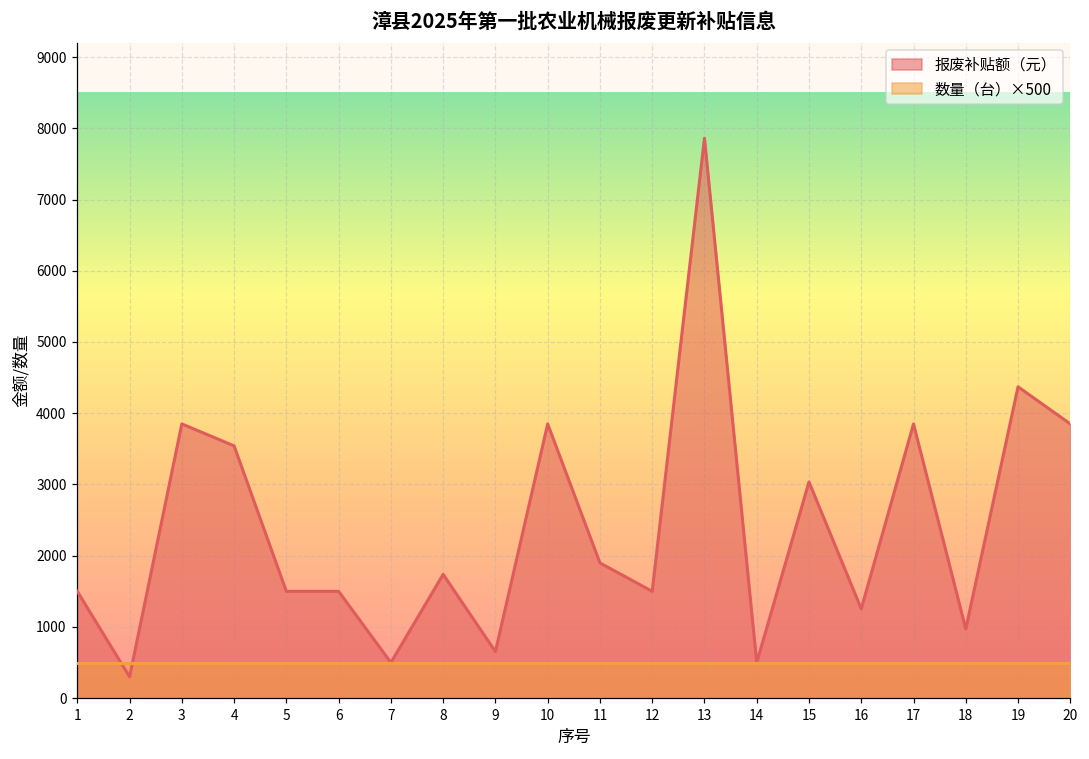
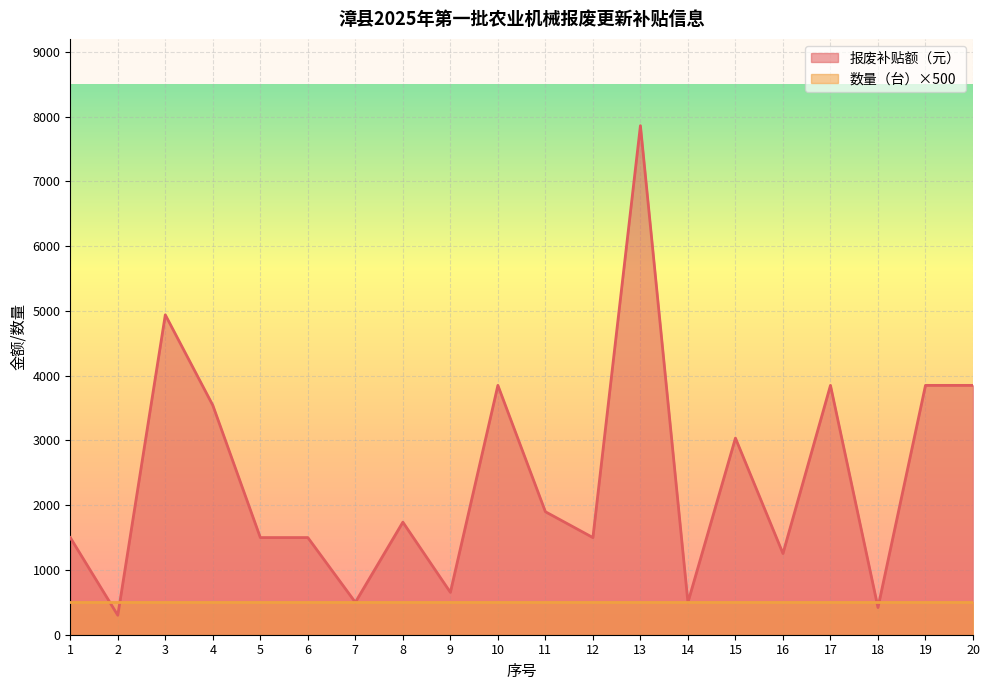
报废补贴额（元）, 3: 3900 -> 4900
报废补贴额（元）, 18: 1000 -> 400
报废补贴额（元）, 19: 4400 -> 3900
